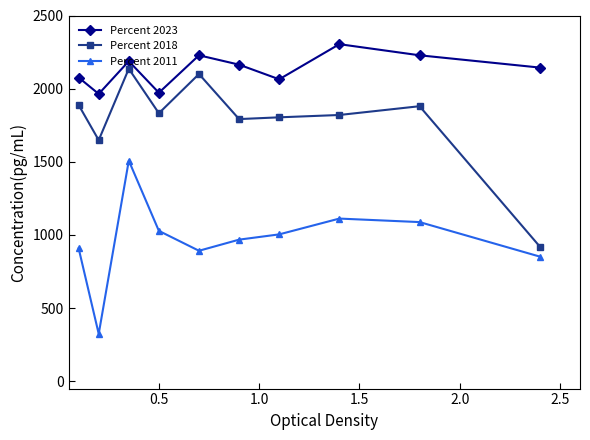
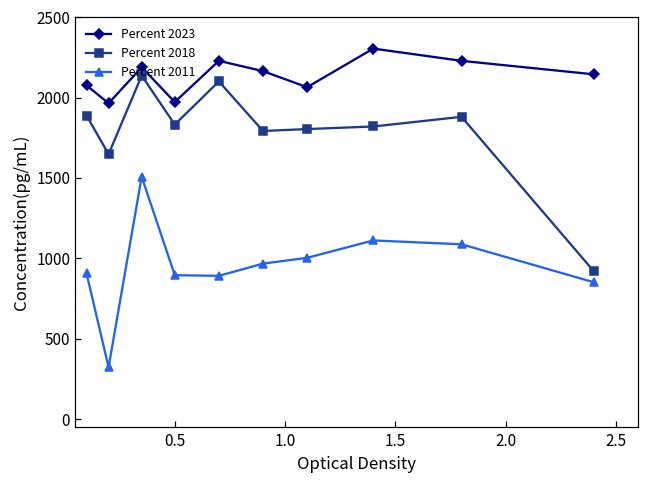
Percent 2011, 0.5: 1030 -> 900
